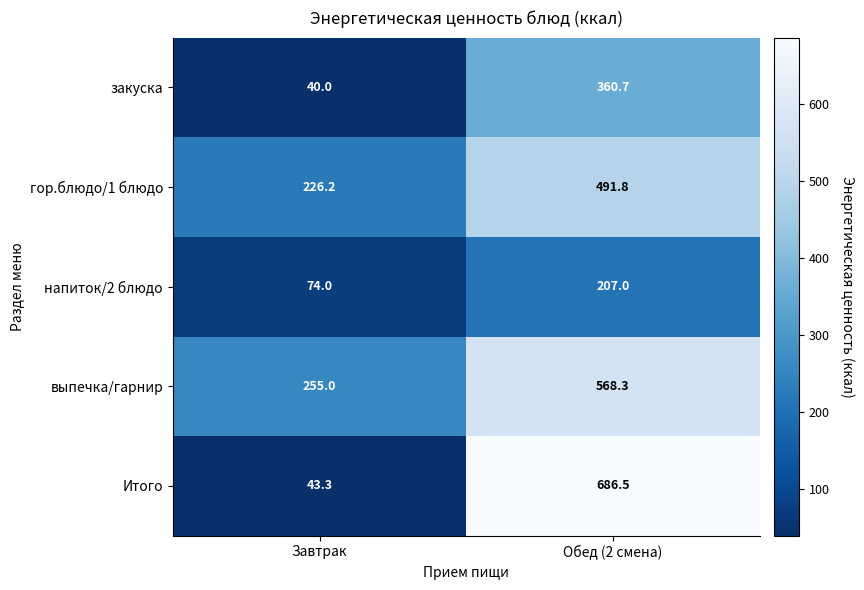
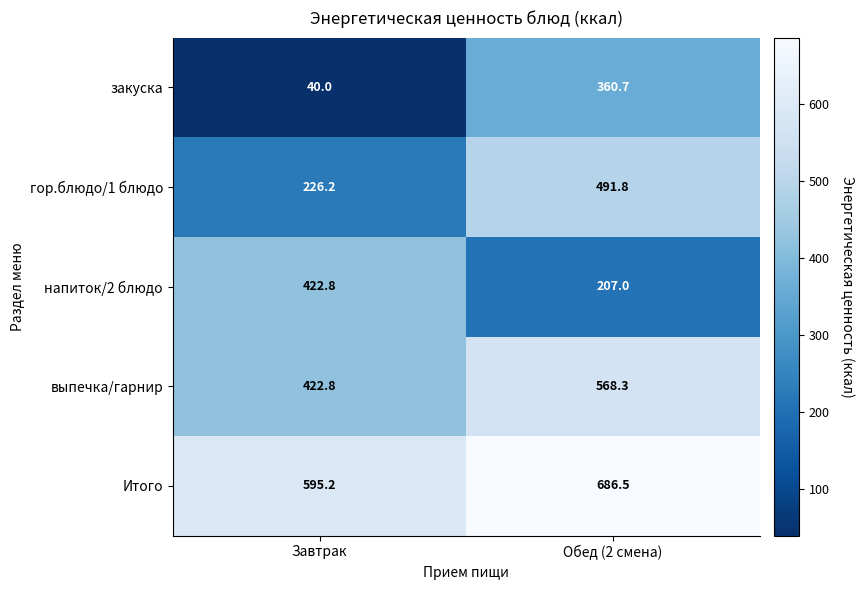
напиток/2 блюдо, Завтрак: 74.0 -> 422.8
выпечка/гарнир, Завтрак: 255.0 -> 422.8
Итого, Завтрак: 43.3 -> 595.2
